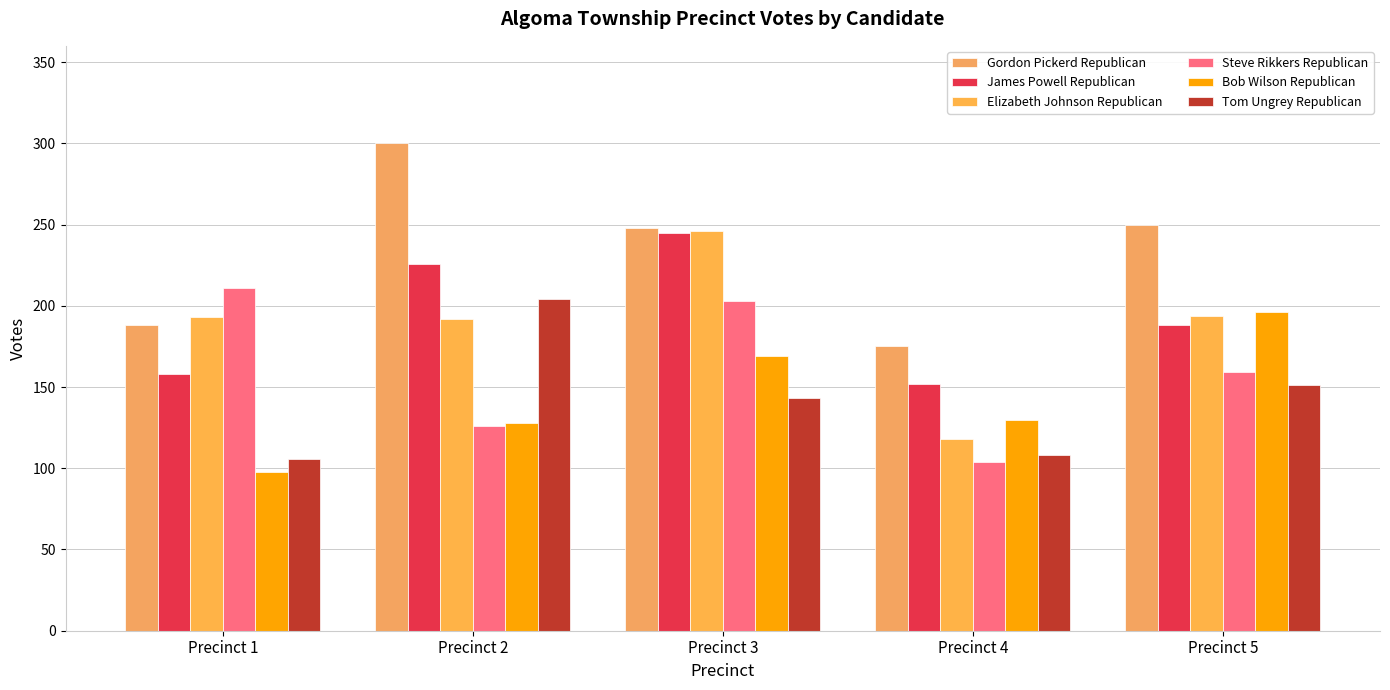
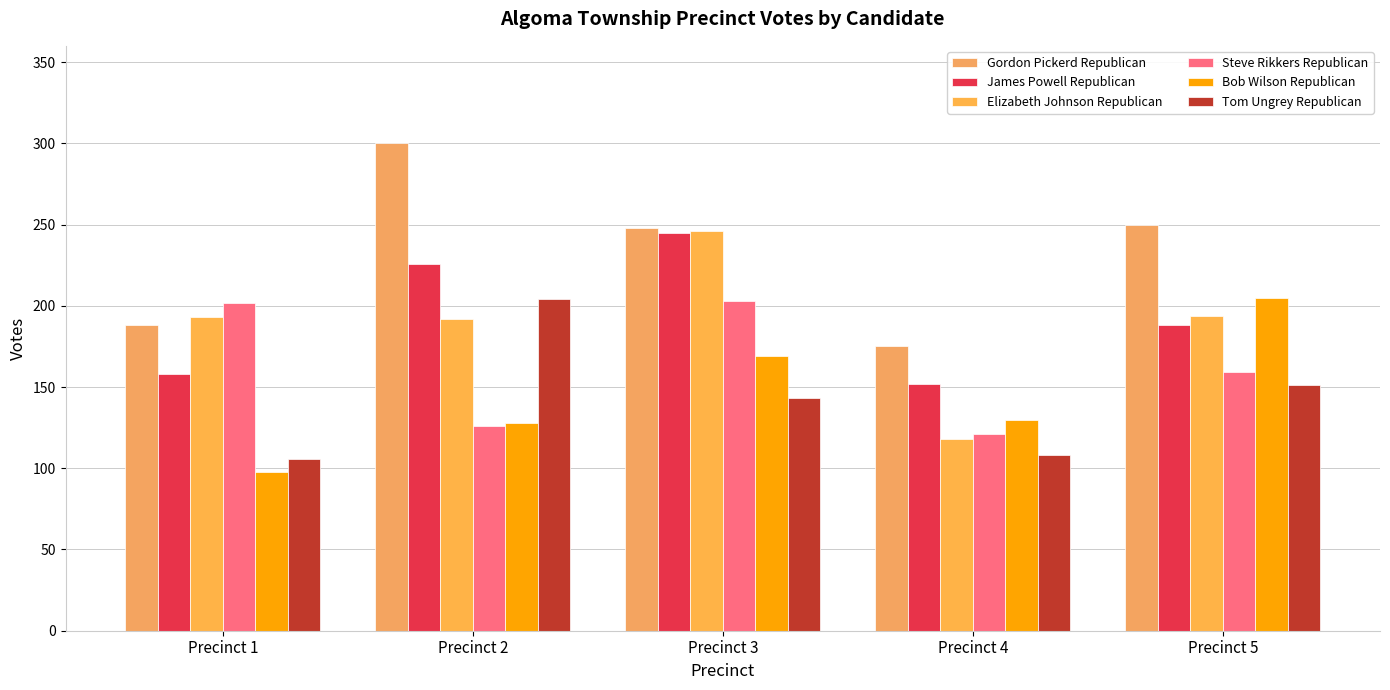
Steve Rikkers Republican, Precinct 1: 211 -> 202
Steve Rikkers Republican, Precinct 4: 104 -> 121
Bob Wilson Republican, Precinct 5: 196 -> 205
